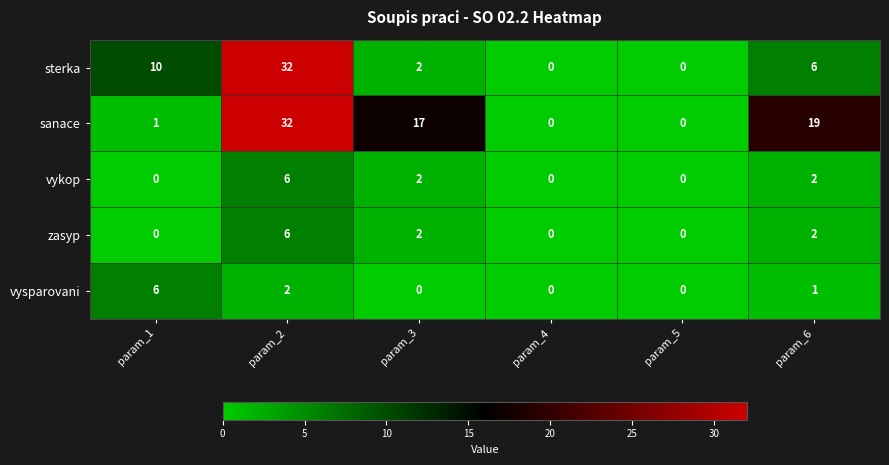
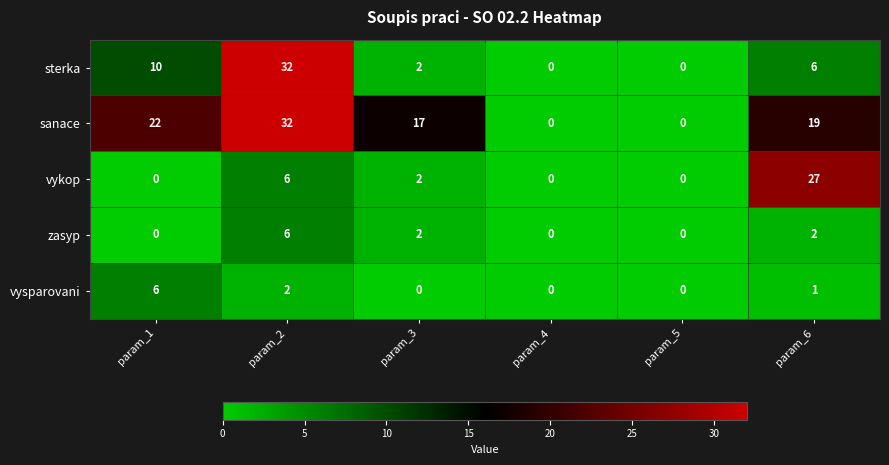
sanace, param_1: 1 -> 22
vykop, param_6: 2 -> 27
